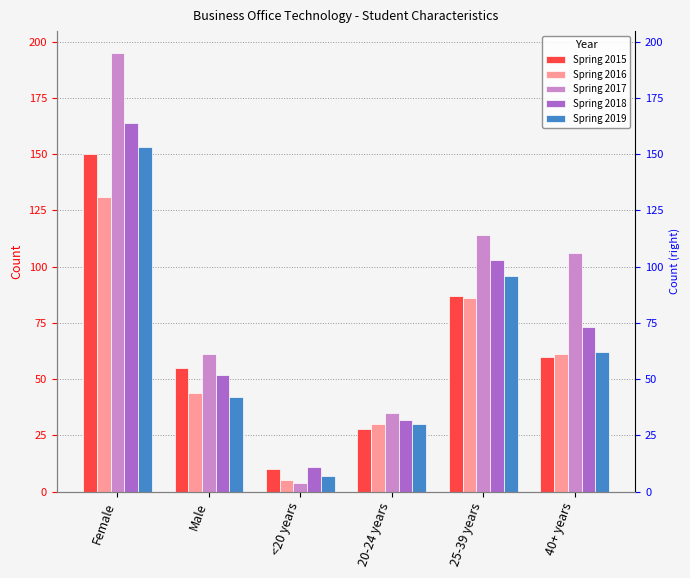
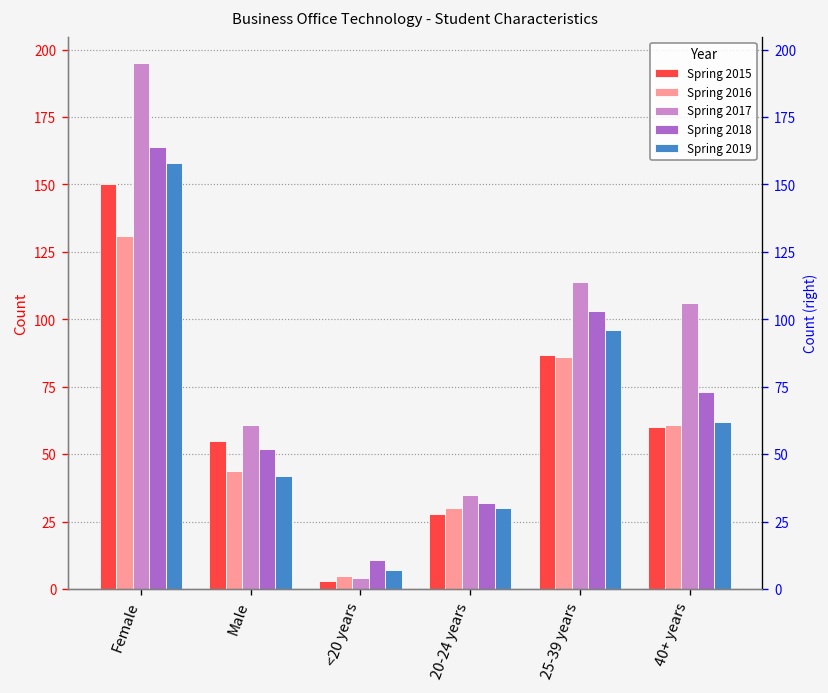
Spring 2019, Female: 153 -> 158
Spring 2015, <20 years: 10 -> 3
